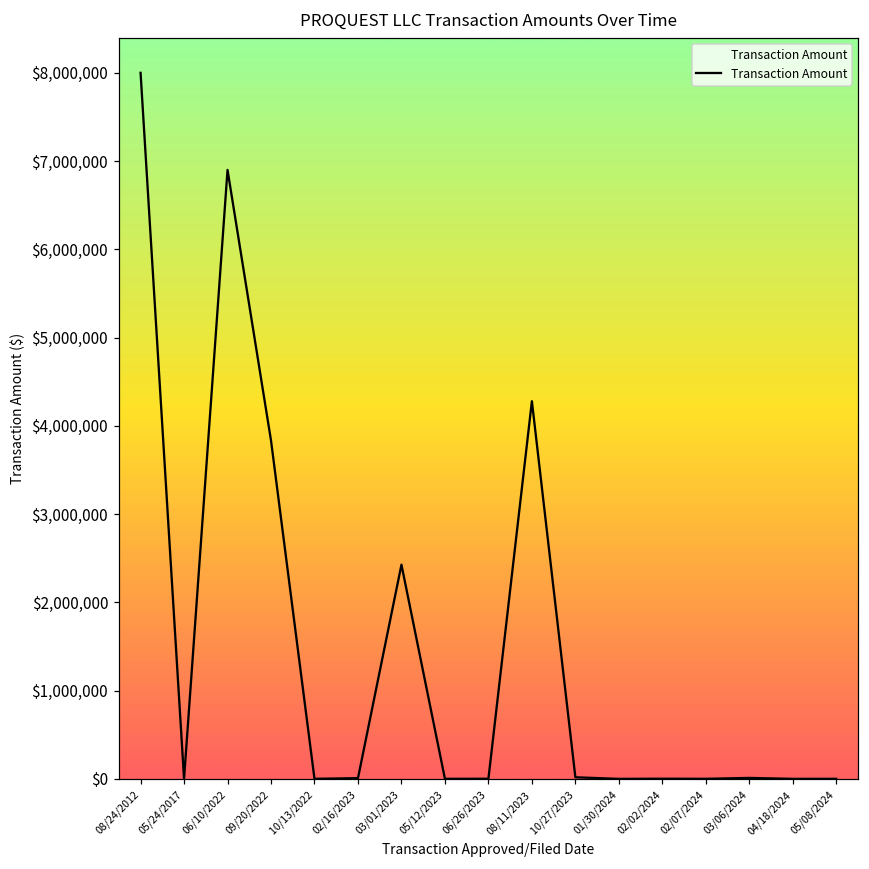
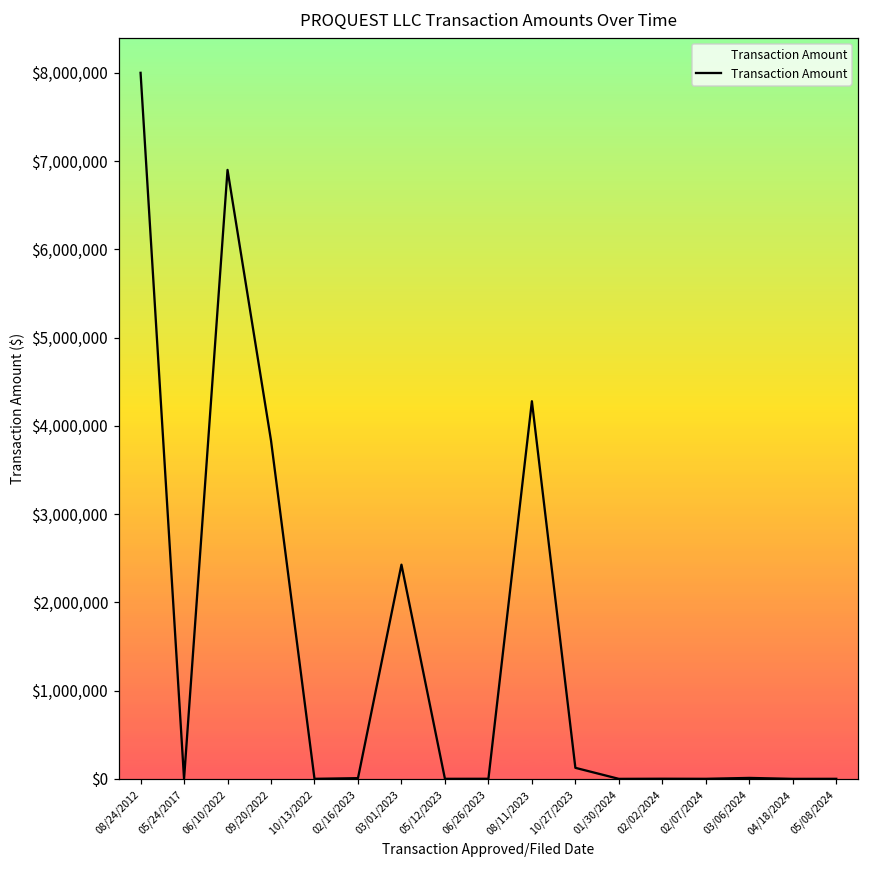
10/27/2023: $0 -> $100,000
